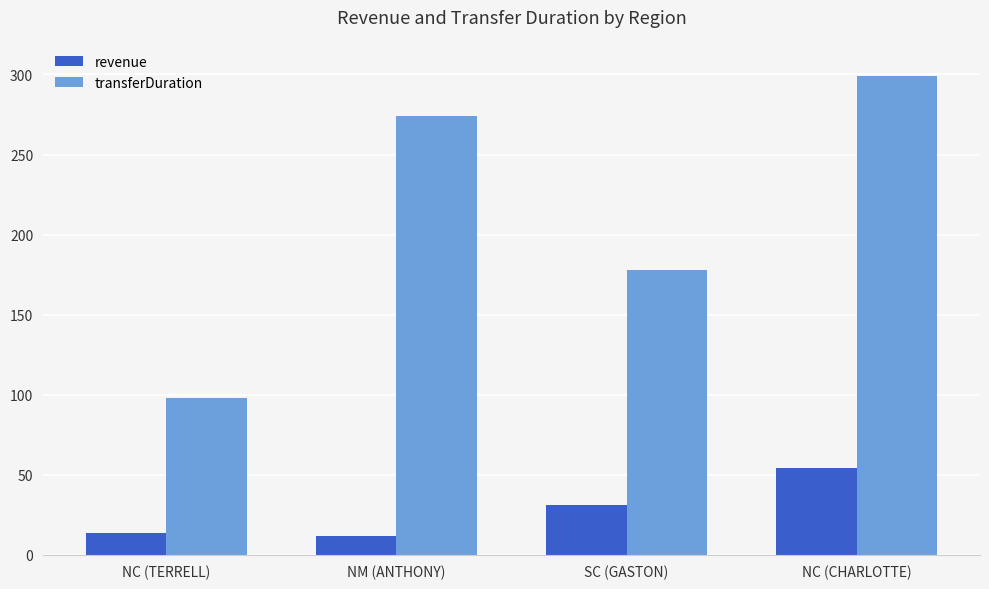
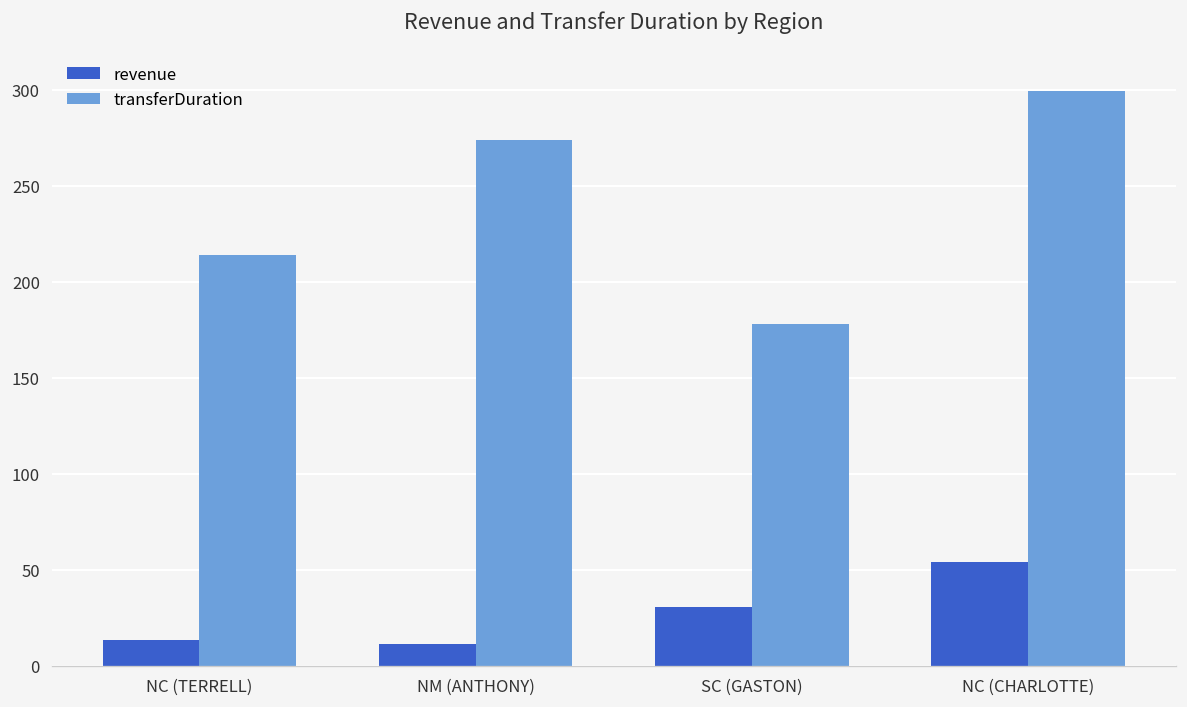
transferDuration, NC (TERRELL): 98 -> 214
